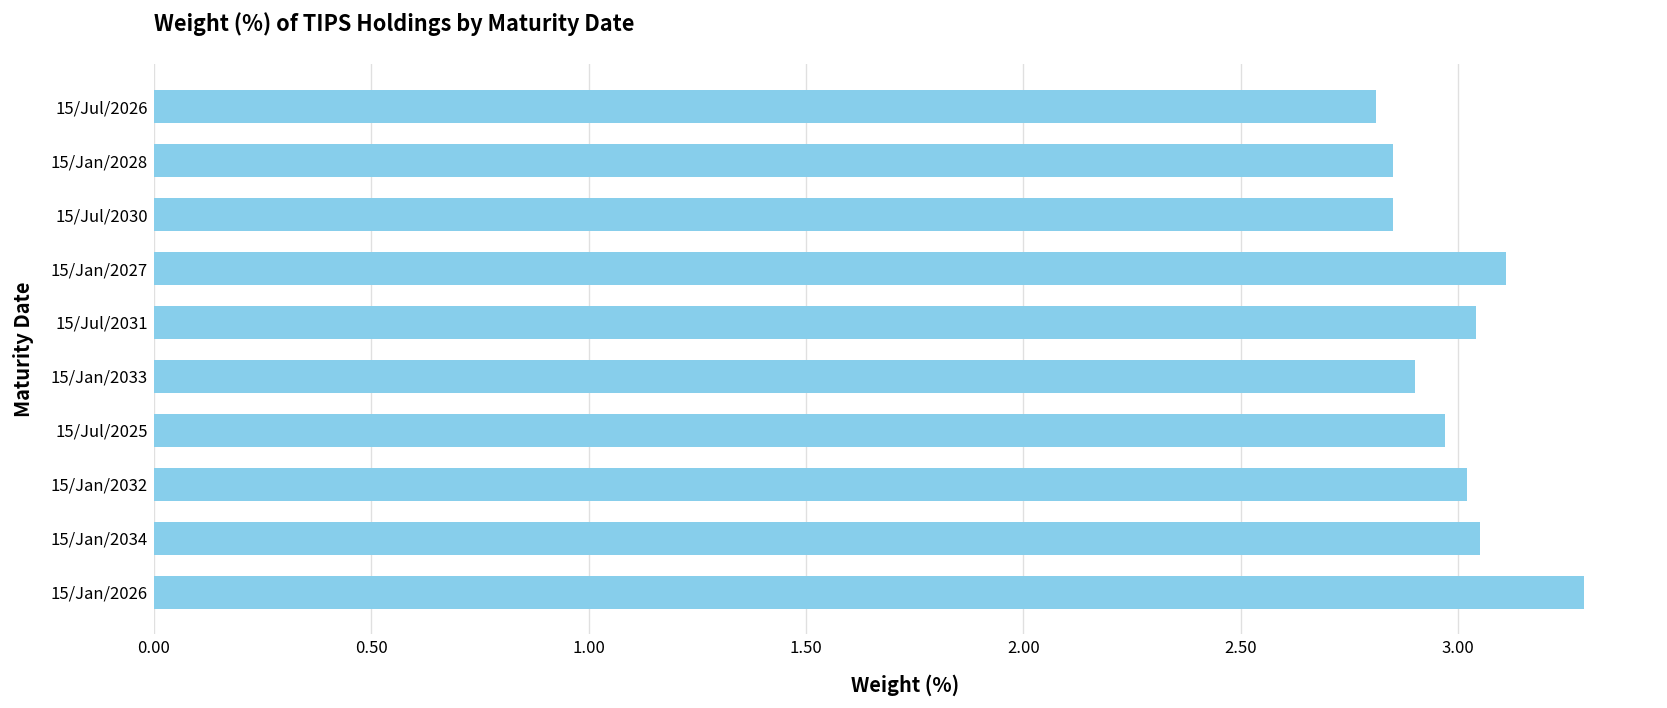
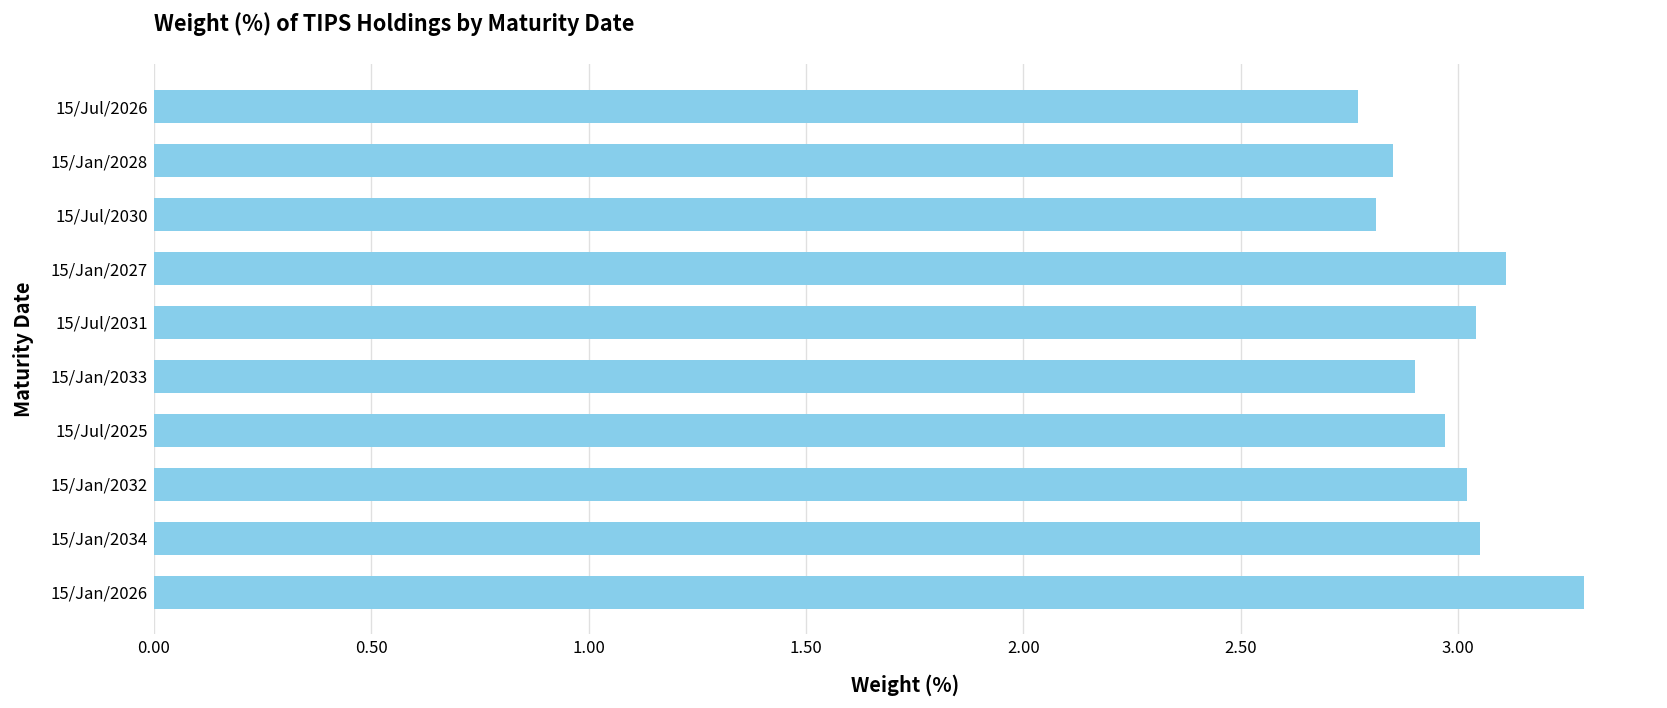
15/Jul/2026: 2.81 -> 2.77
15/Jul/2030: 2.85 -> 2.81
